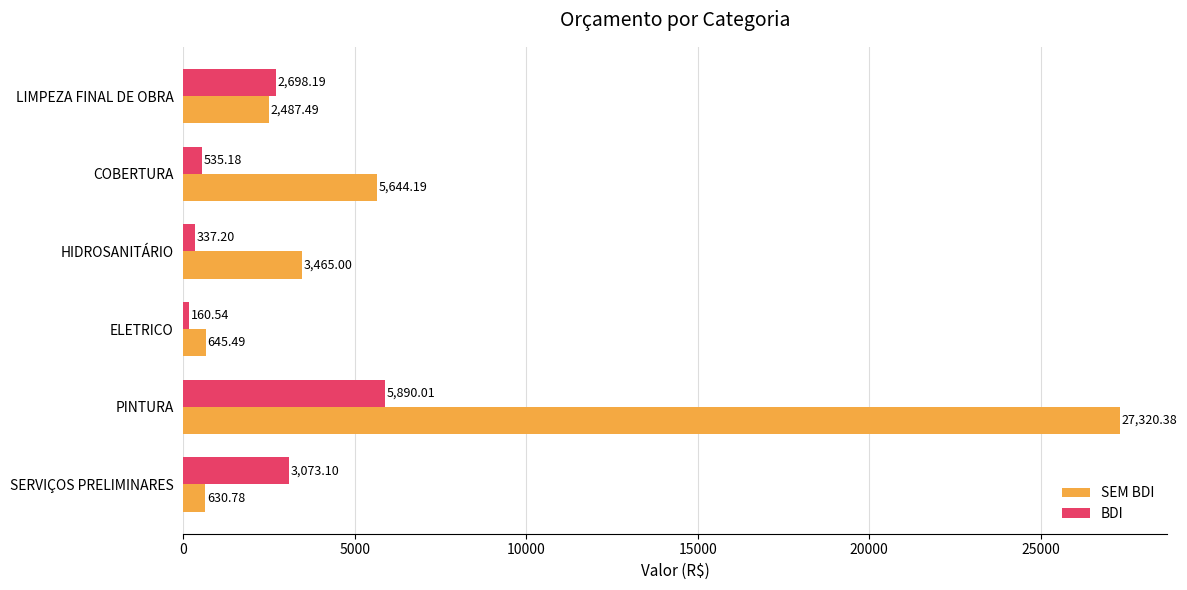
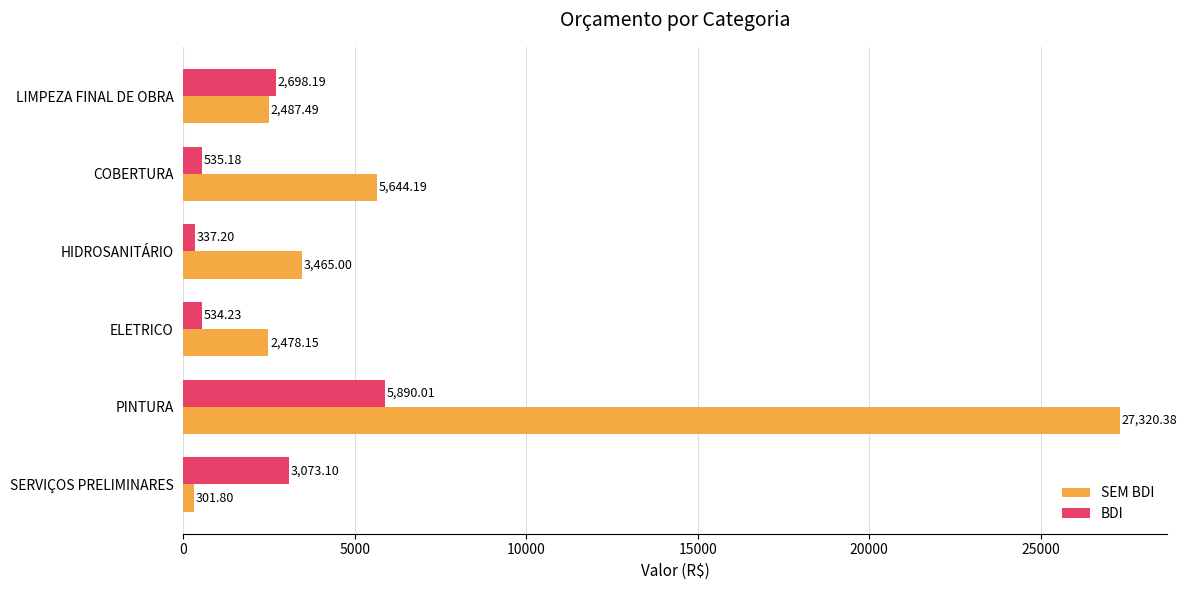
BDI, ELETRICO: 160.54 -> 534.23
SEM BDI, ELETRICO: 645.49 -> 2,478.15
SEM BDI, SERVIÇOS PRELIMINARES: 630.78 -> 301.80
